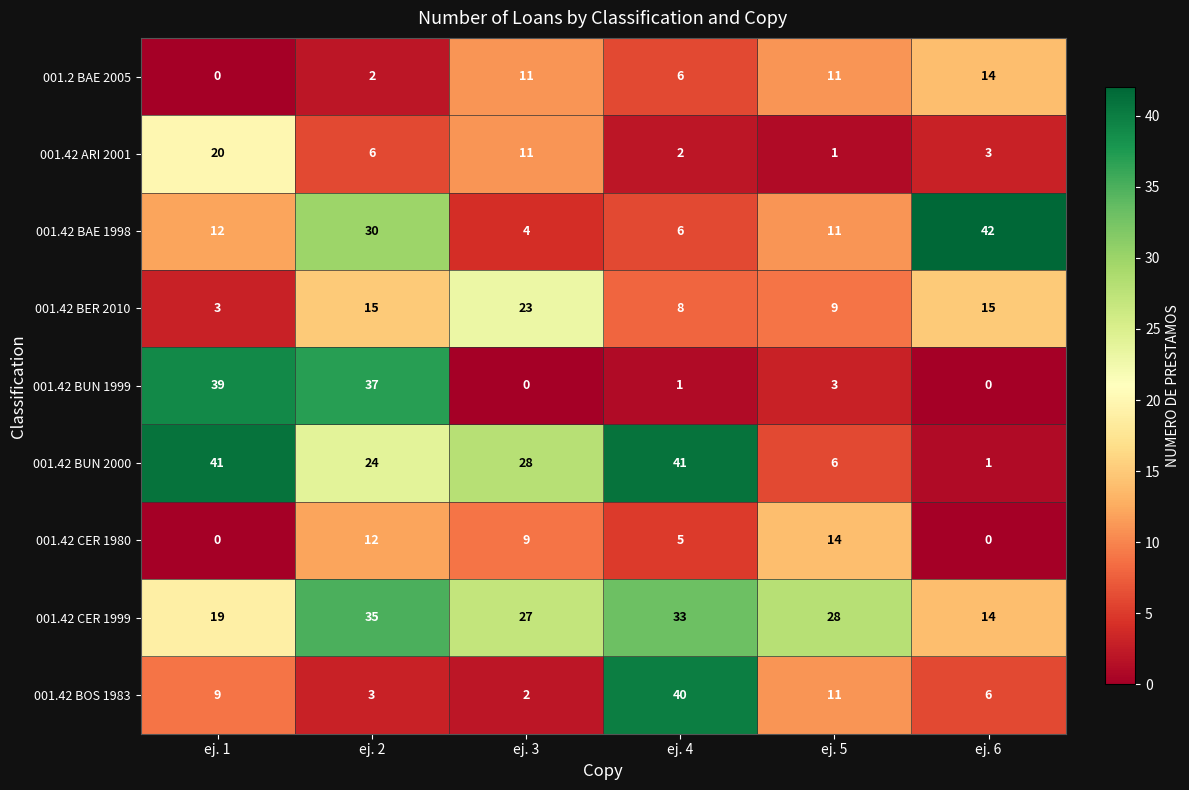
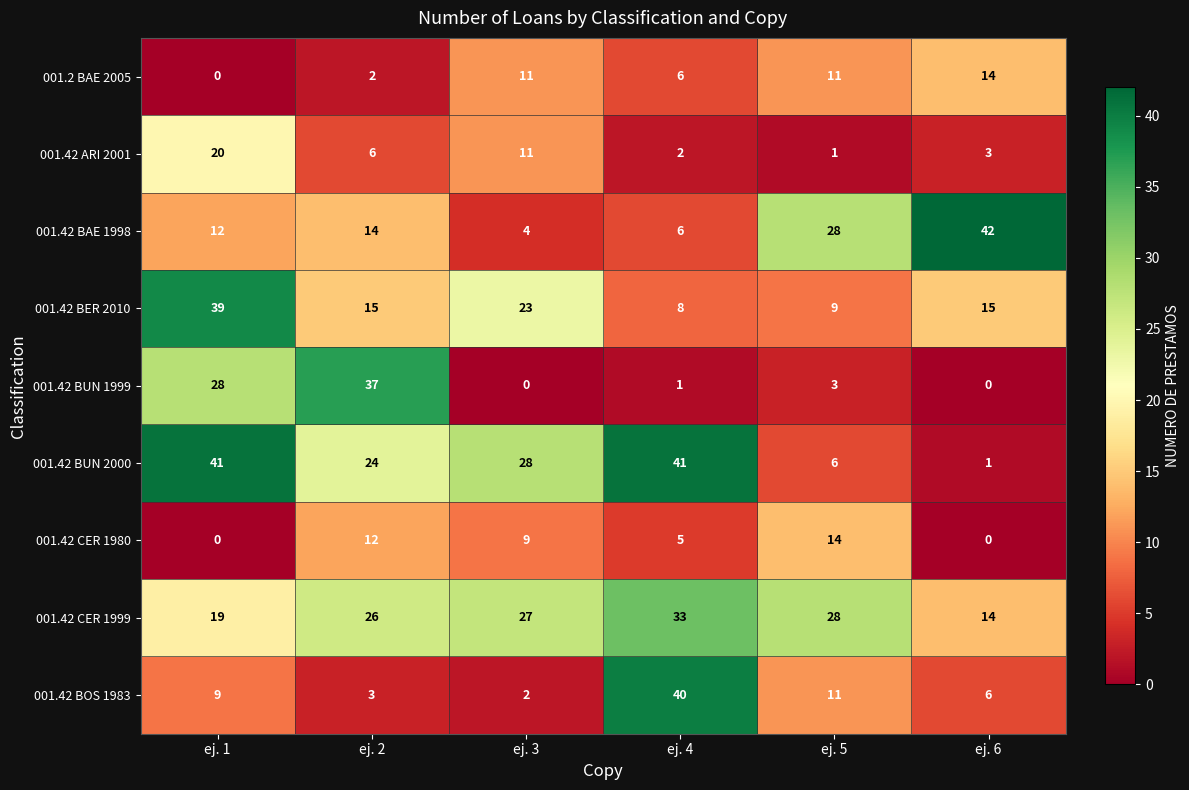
001.42 BAE 1998, ej. 2: 30 -> 14
001.42 BAE 1998, ej. 5: 11 -> 28
001.42 BER 2010, ej. 1: 3 -> 39
001.42 BUN 1999, ej. 1: 39 -> 28
001.42 CER 1999, ej. 2: 35 -> 26
